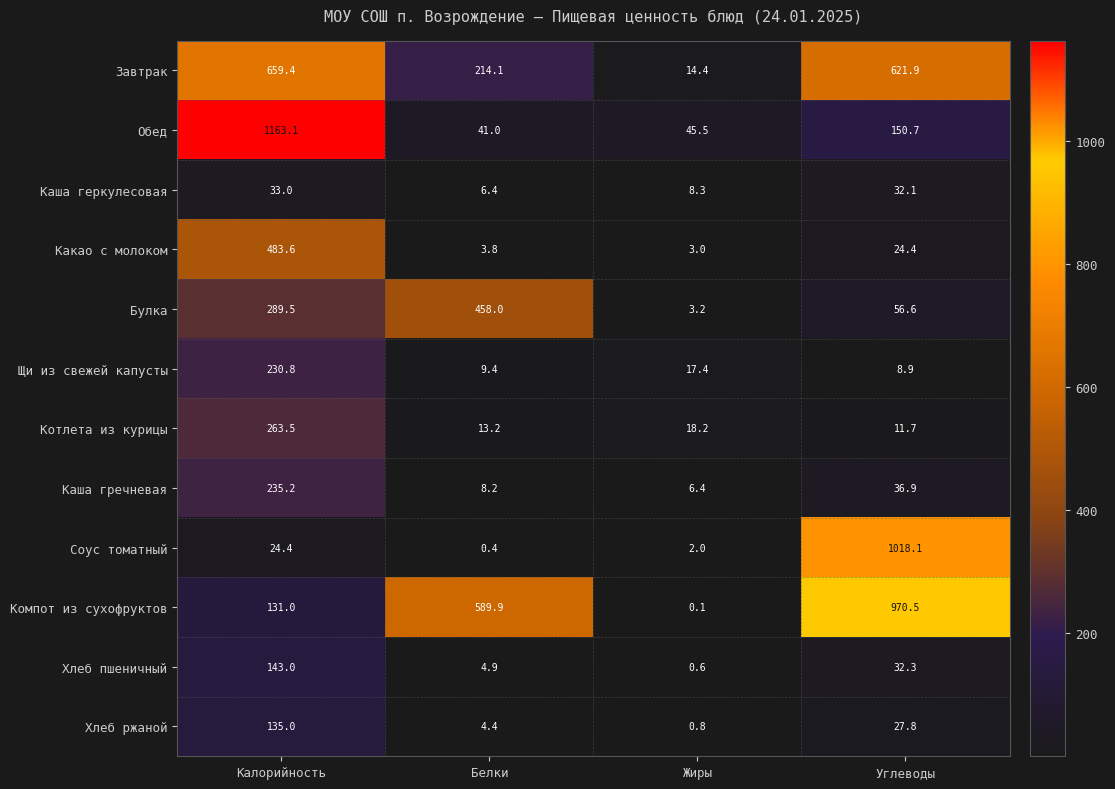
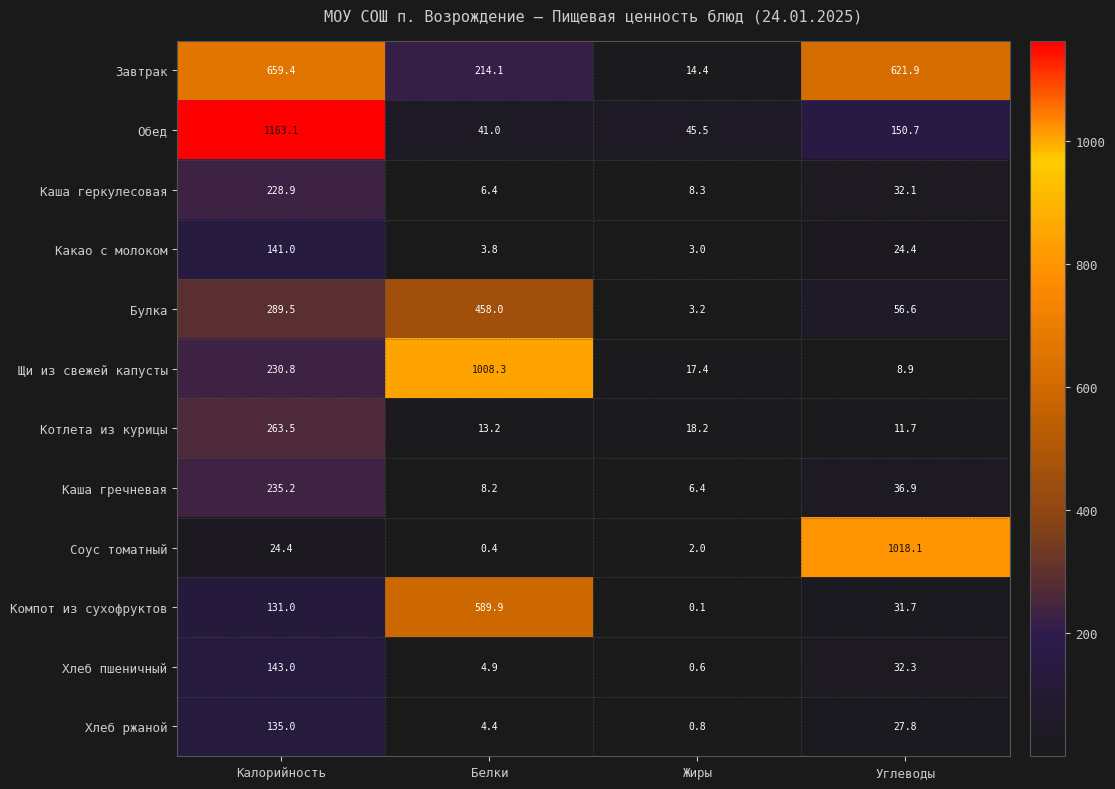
Каша геркулесовая, Калорийность: 33.0 -> 228.9
Какао с молоком, Калорийность: 483.6 -> 141.0
Щи из свежей капусты, Белки: 9.4 -> 1008.3
Компот из сухофруктов, Углеводы: 970.5 -> 31.7
